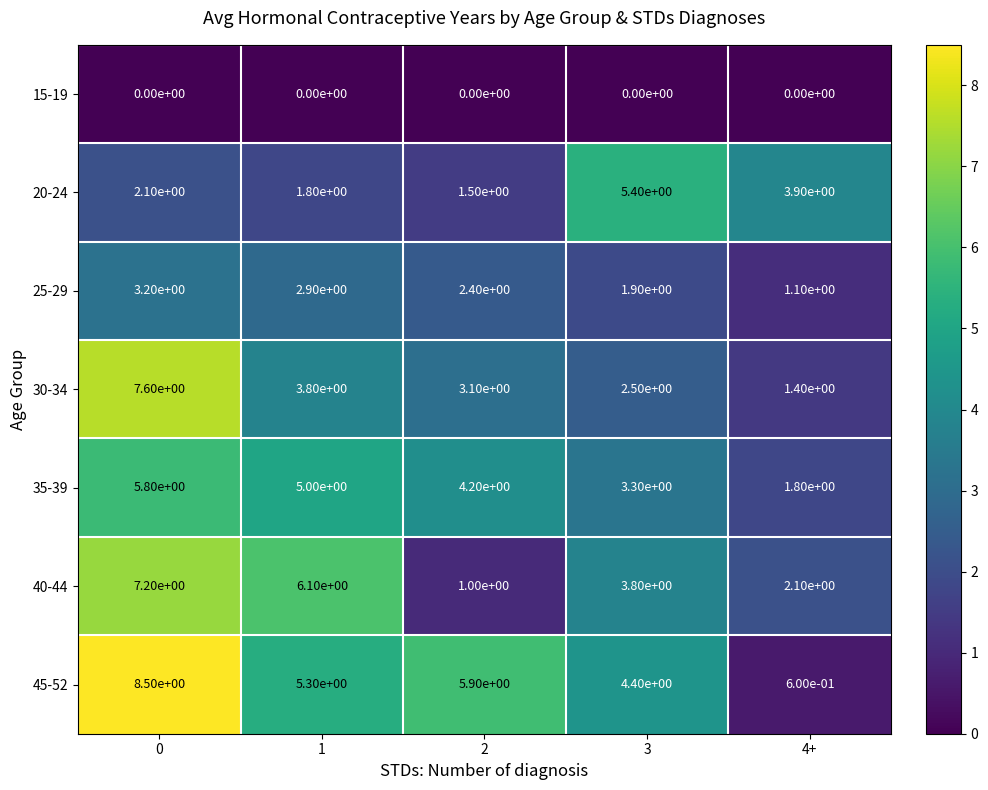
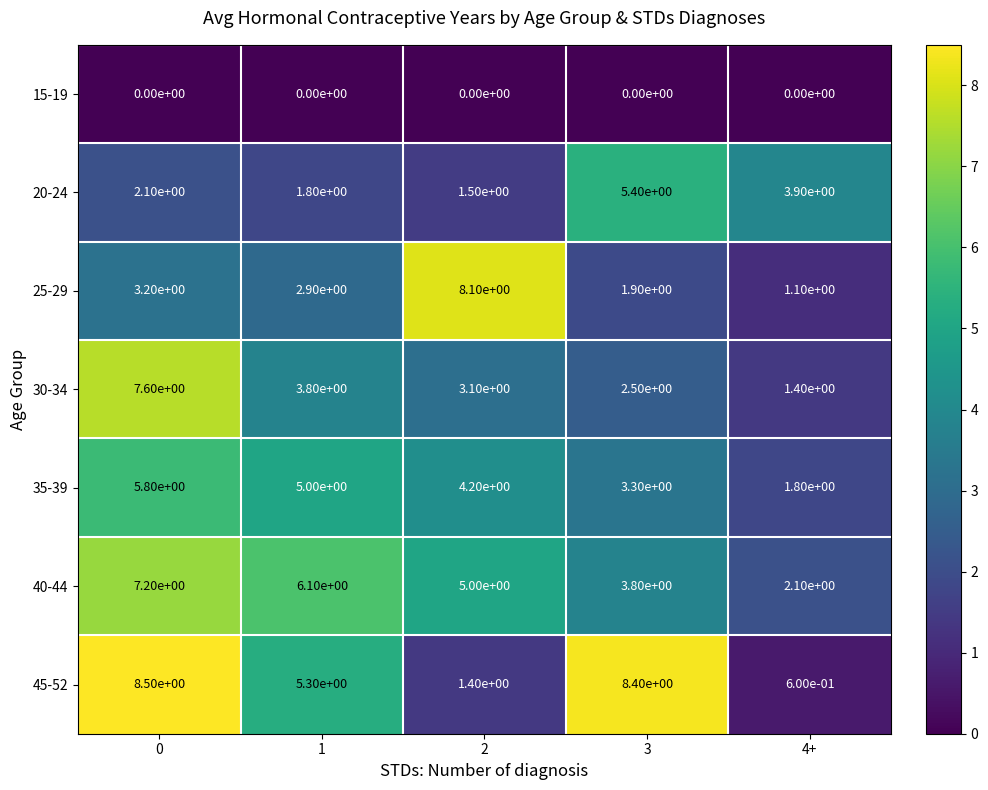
25-29, 2: 2.40e+00 -> 8.10e+00
40-44, 2: 1.00e+00 -> 5.00e+00
45-52, 2: 5.90e+00 -> 1.40e+00
45-52, 3: 4.40e+00 -> 8.40e+00
